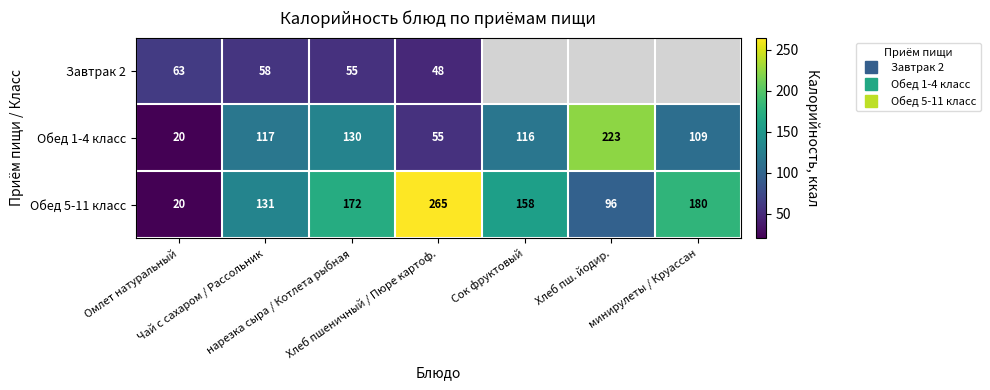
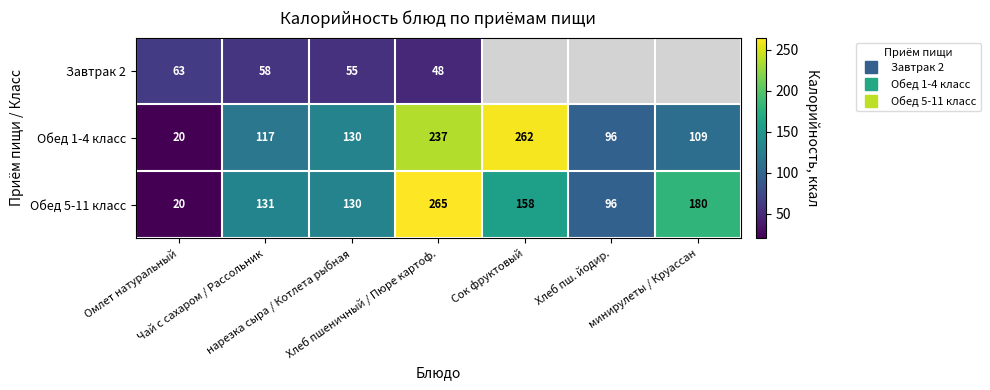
Обед 1-4 класс, Хлеб пшеничный / Пюре картоф.: 55 -> 237
Обед 1-4 класс, Сок фруктовый: 116 -> 262
Обед 1-4 класс, Хлеб пш. йодир.: 223 -> 96
Обед 5-11 класс, нарезка сыра / Котлета рыбная: 172 -> 130
